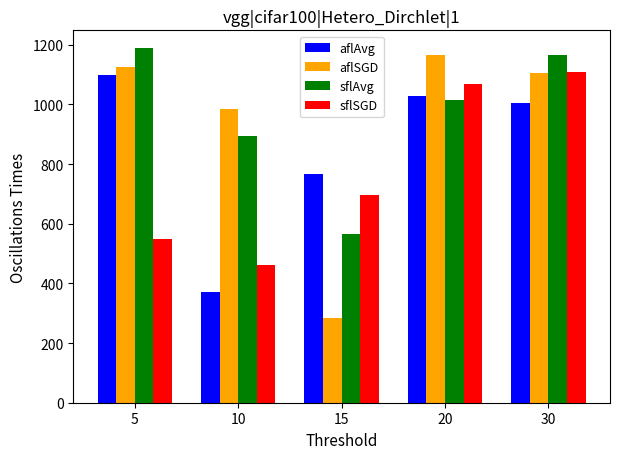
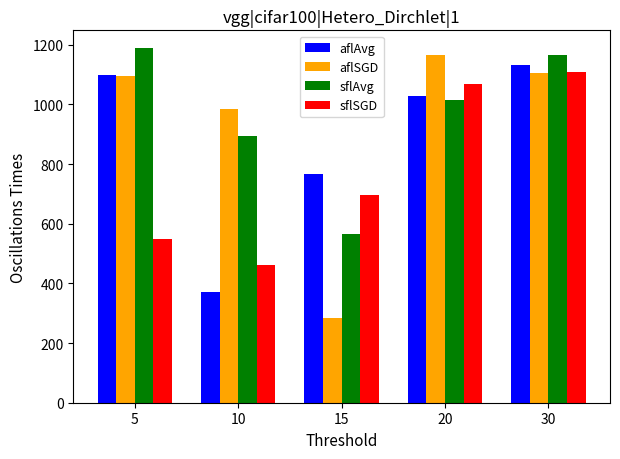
aflSGD, 5: 1130 -> 1090
aflAvg, 30: 1010 -> 1130
